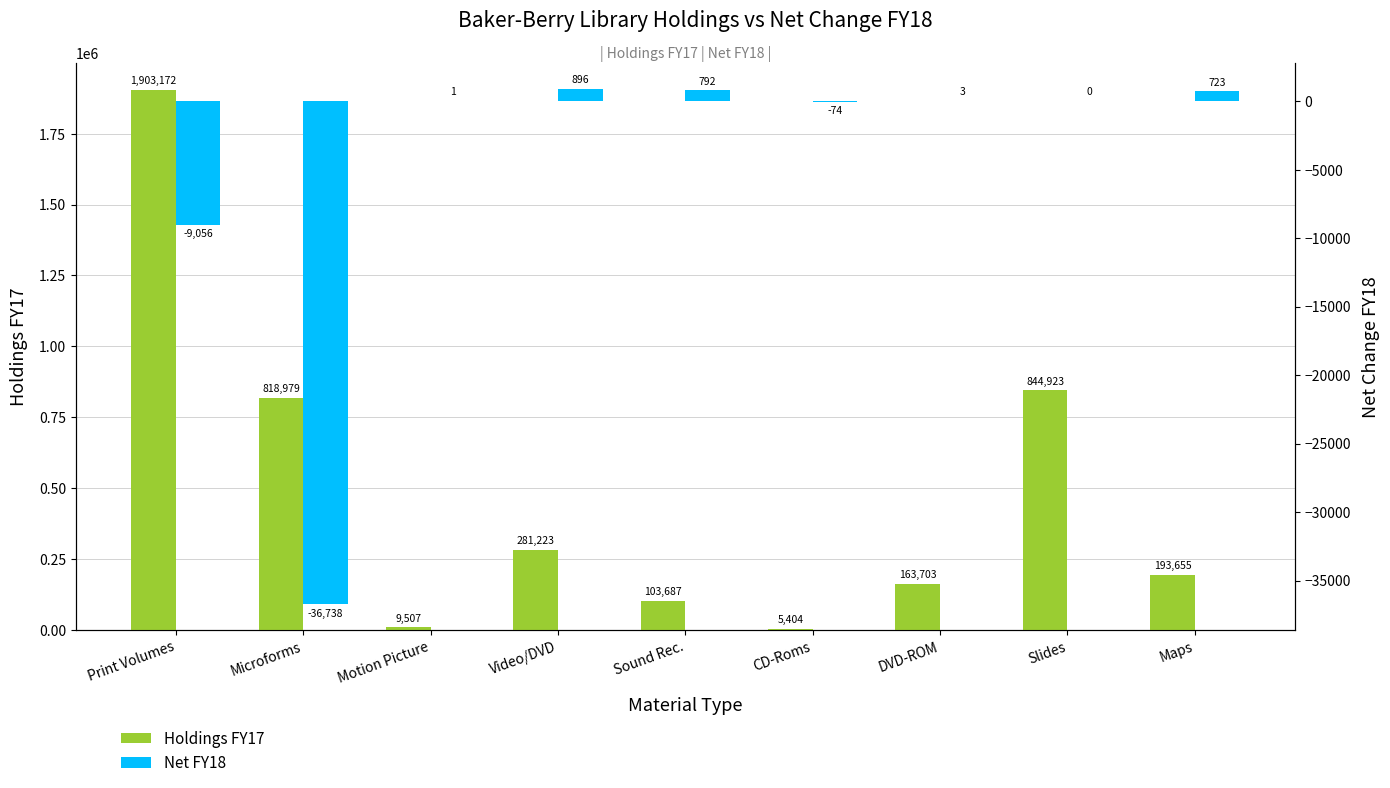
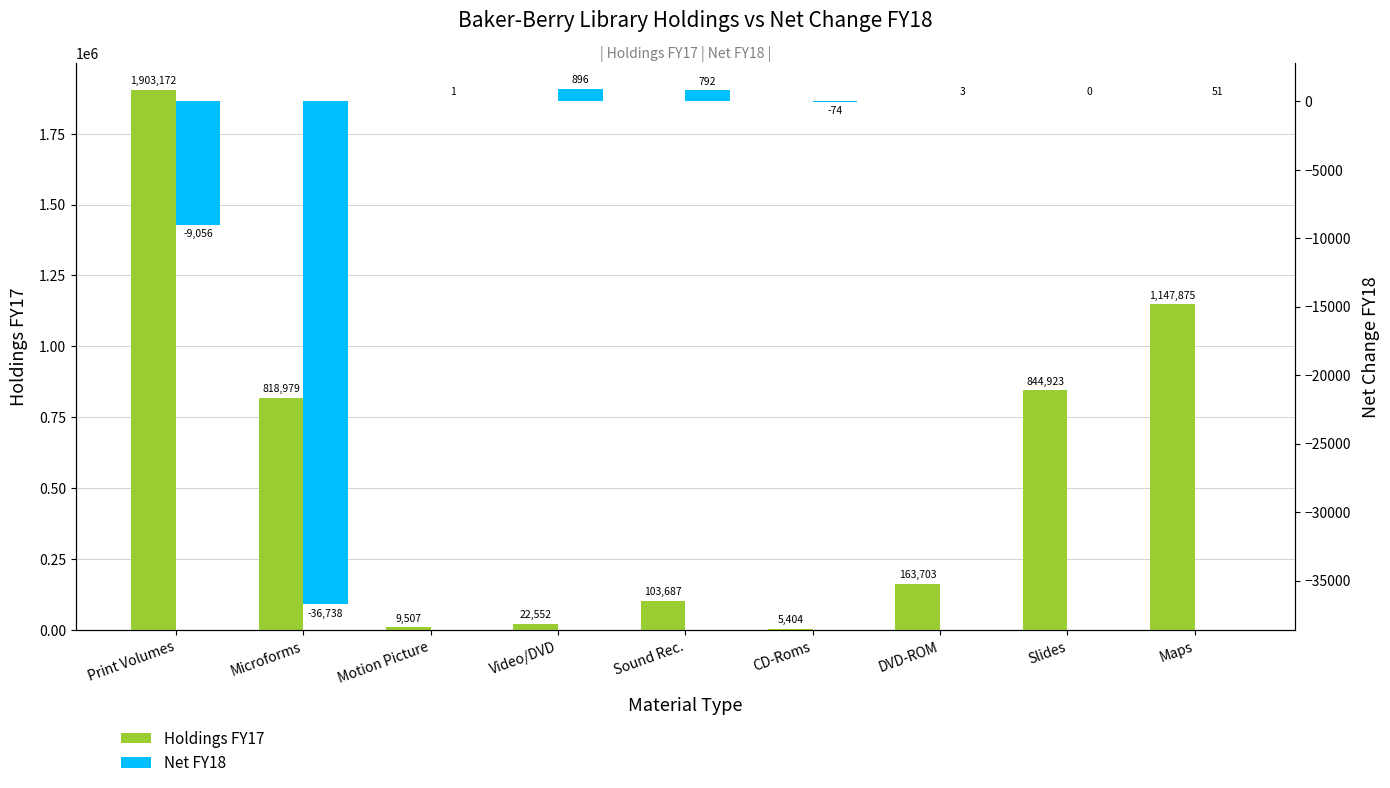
Holdings FY17, Video/DVD: 281,223 -> 22,552
Holdings FY17, Maps: 193,655 -> 1,147,875
Net FY18, Maps: 723 -> 51
